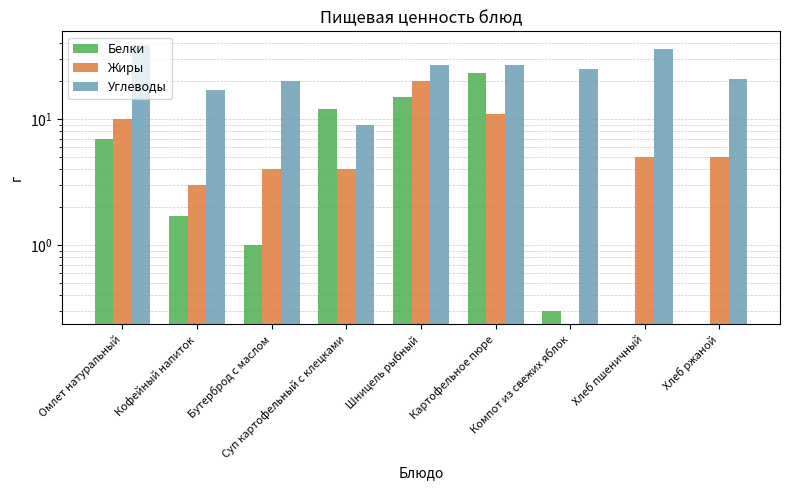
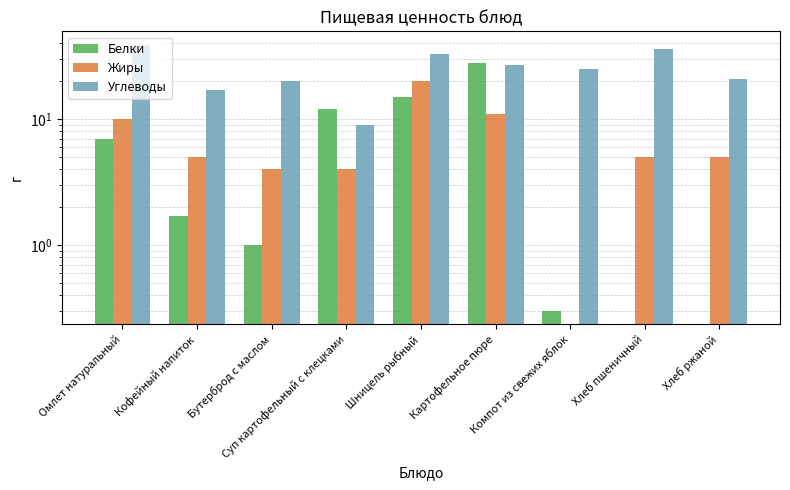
Жиры, Кофейный напиток: 3 -> 5
Углеводы, Шницель рыбный: 27 -> 33
Белки, Картофельное пюре: 23 -> 28
